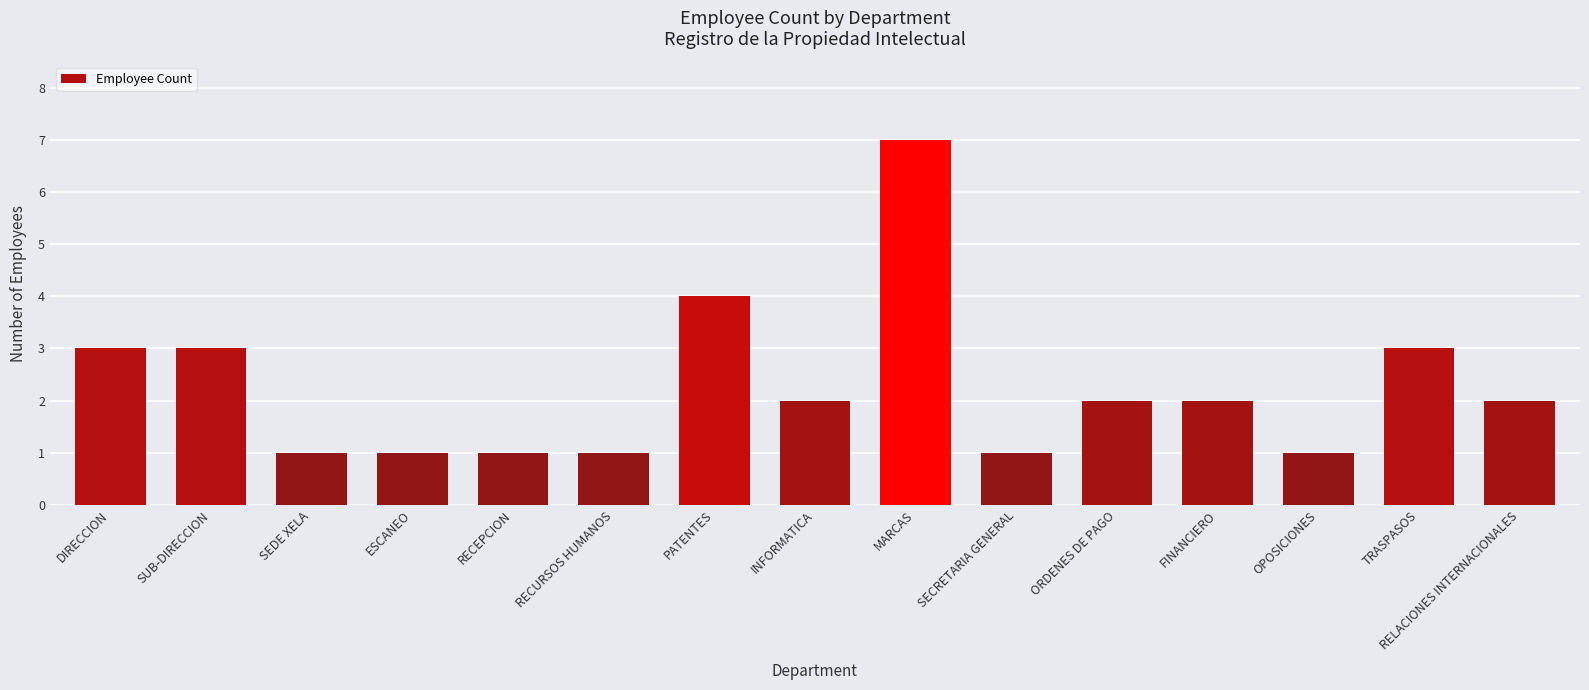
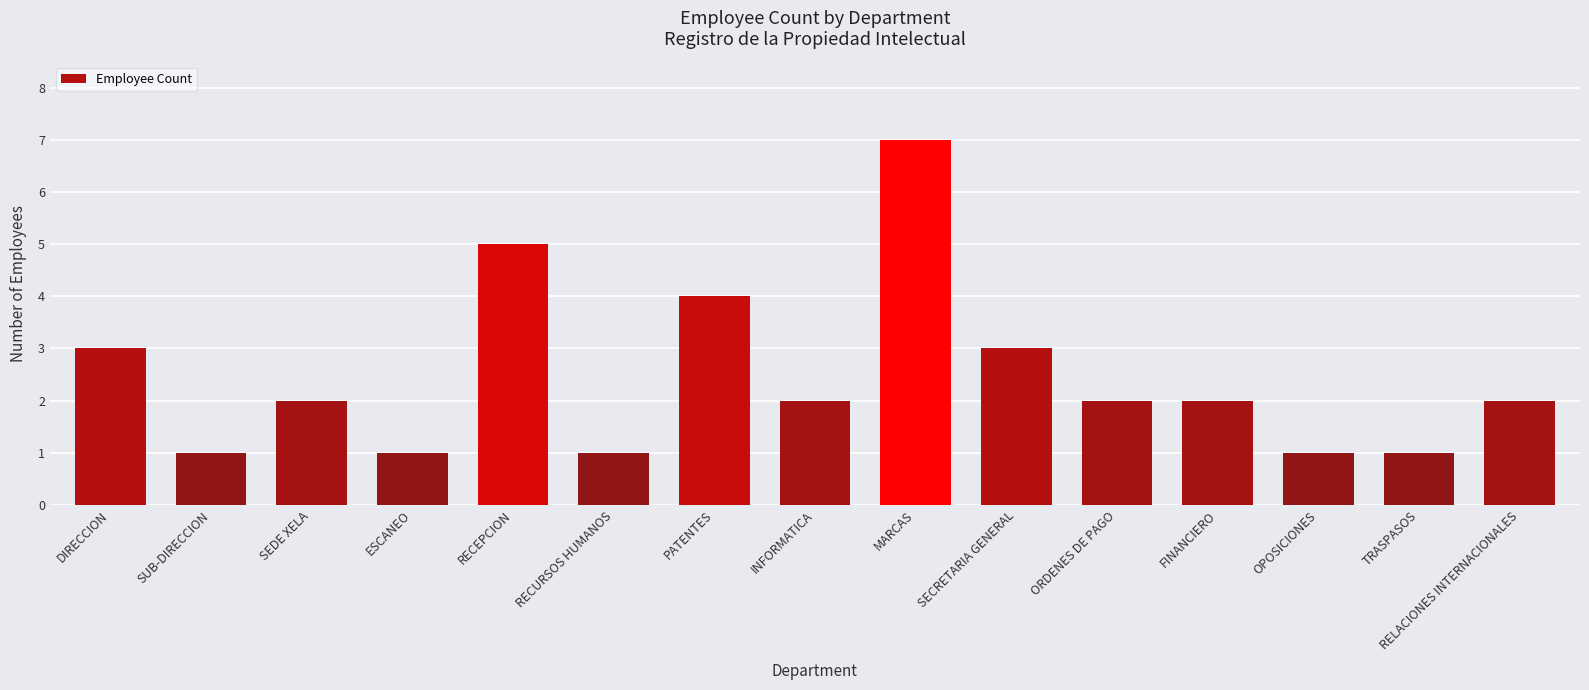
SUB-DIRECCION: 3 -> 1
SEDE XELA: 1 -> 2
RECEPCION: 1 -> 5
SECRETARIA GENERAL: 1 -> 3
TRASPASOS: 3 -> 1
